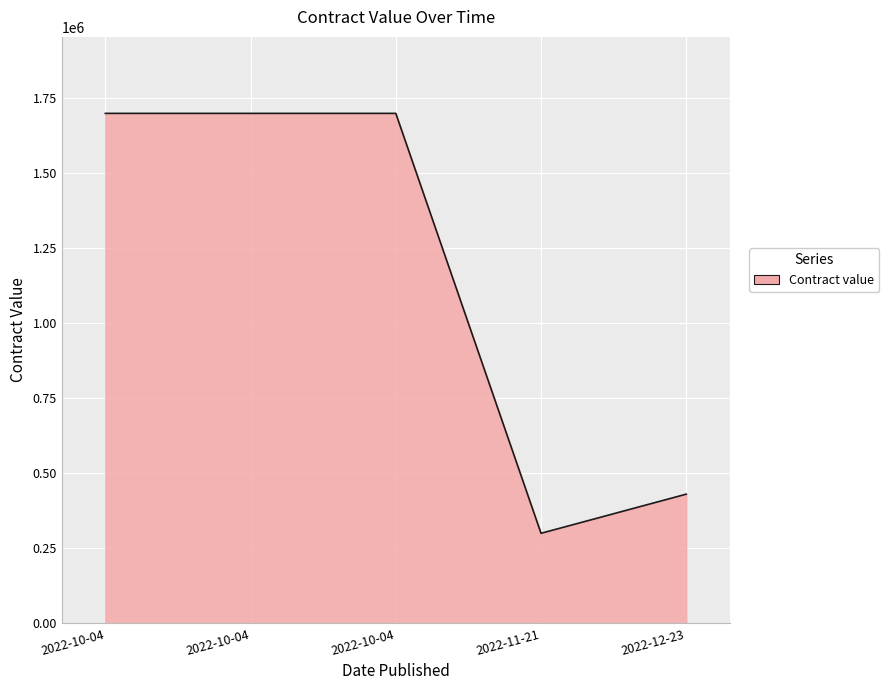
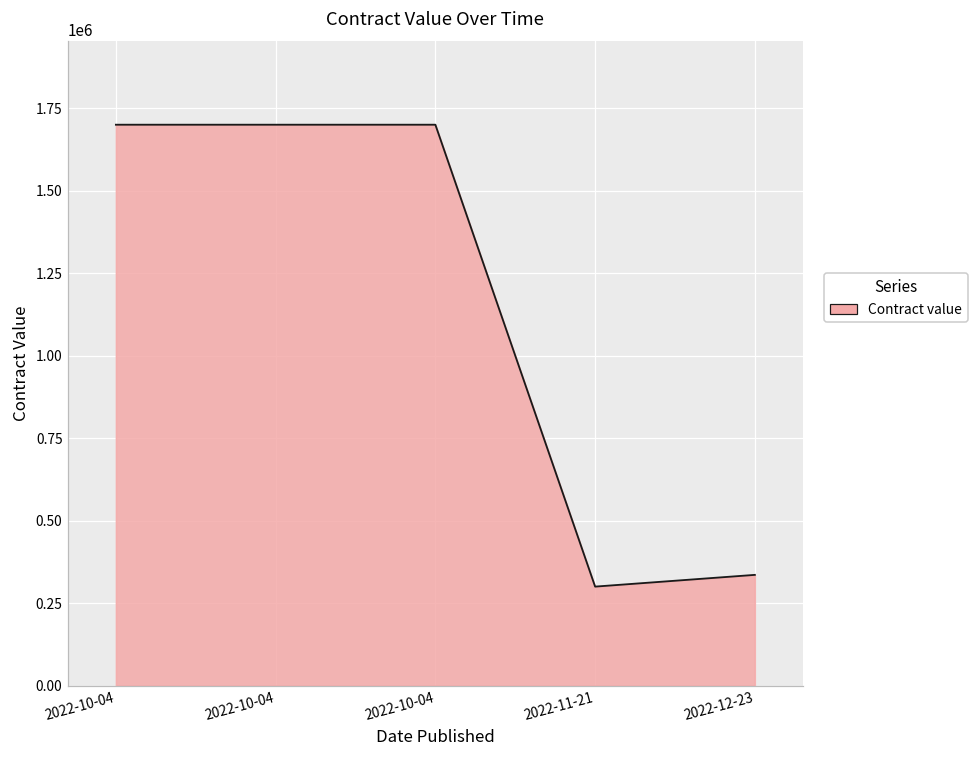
2022-12-23: 430000 -> 340000
